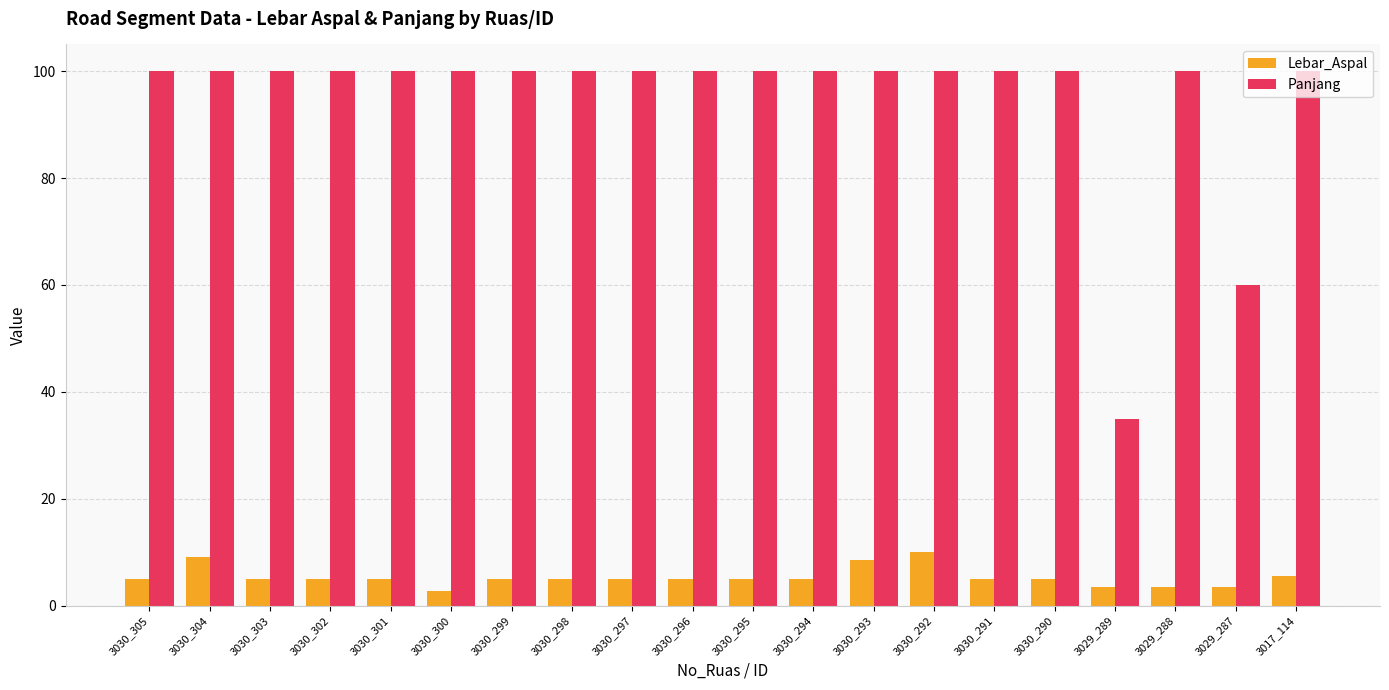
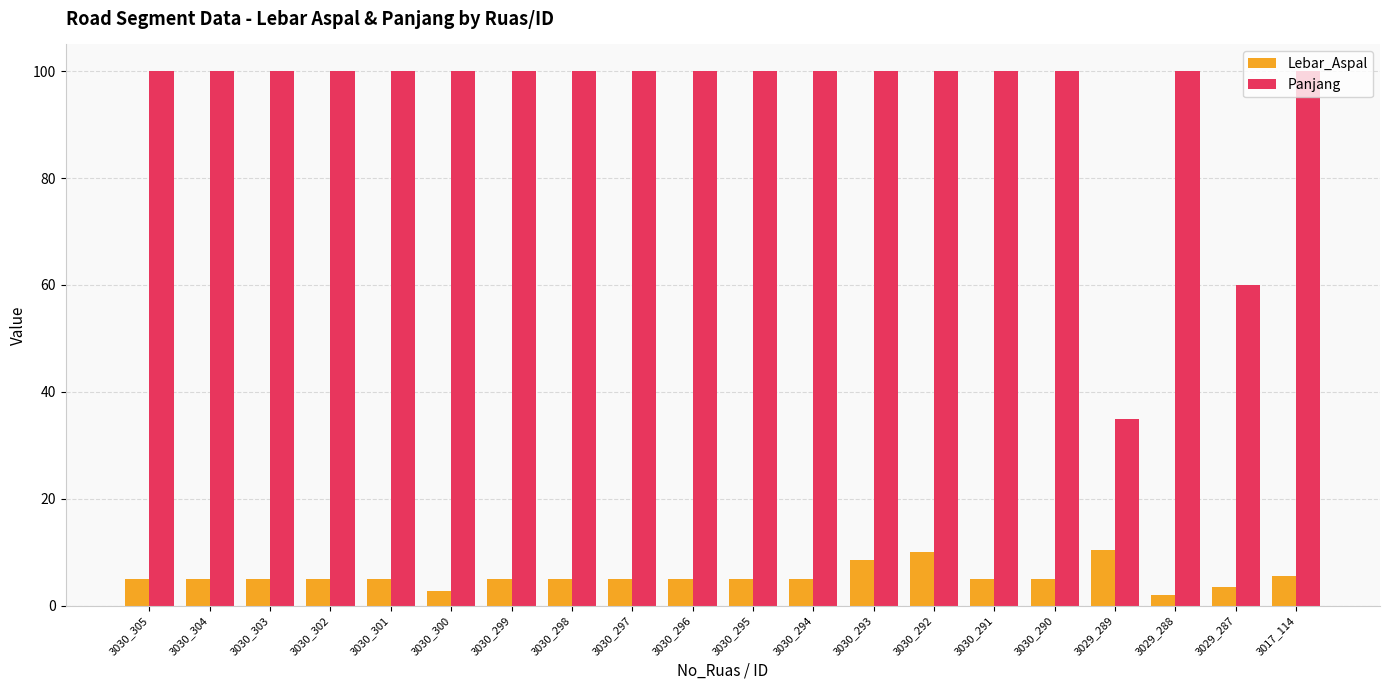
Lebar_Aspal, 3030_304: 9 -> 5
Lebar_Aspal, 3029_289: 4 -> 10
Lebar_Aspal, 3029_288: 4 -> 2
